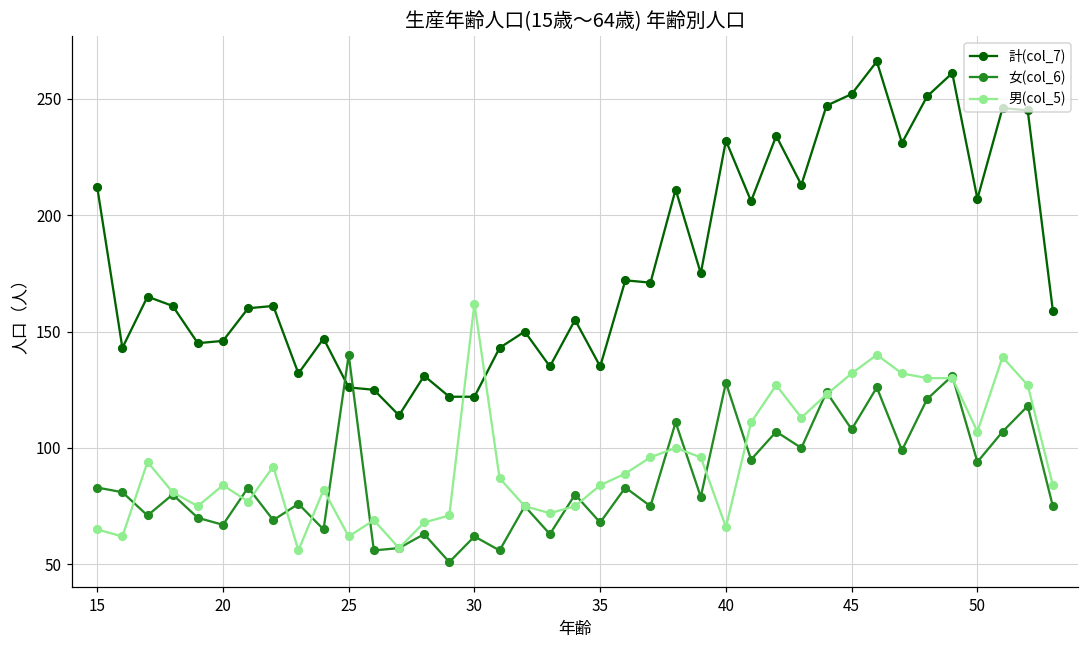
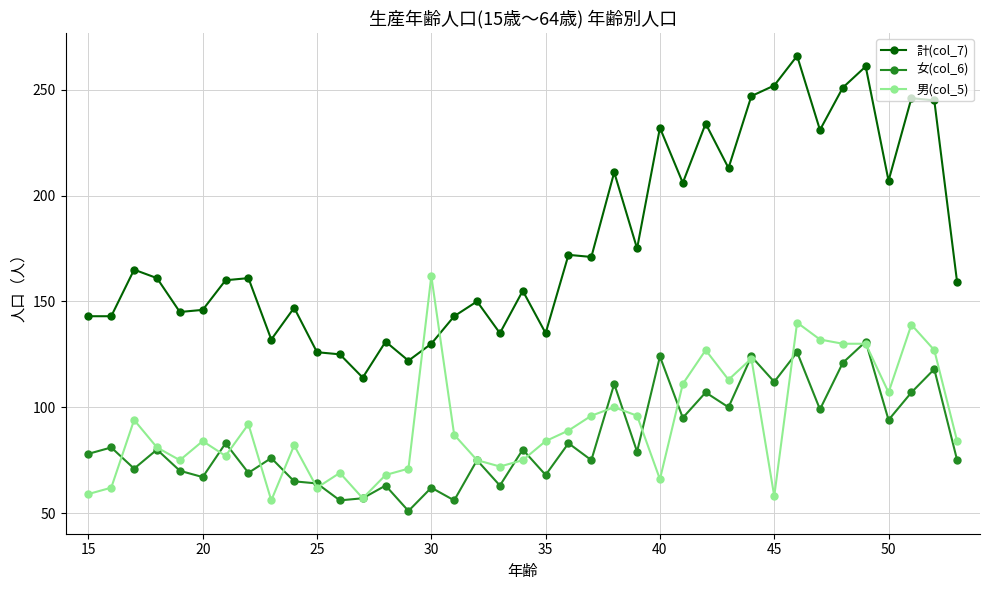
計(col_7), 15: 212 -> 143
女(col_6), 15: 83 -> 78
男(col_5), 15: 65 -> 59
女(col_6), 25: 140 -> 64
計(col_7), 30: 122 -> 130
女(col_6), 40: 128 -> 124
女(col_6), 45: 108 -> 112
男(col_5), 45: 132 -> 58
